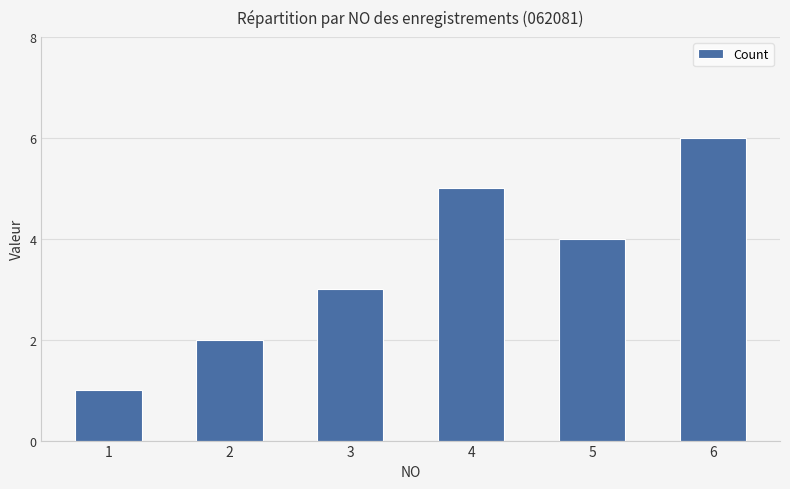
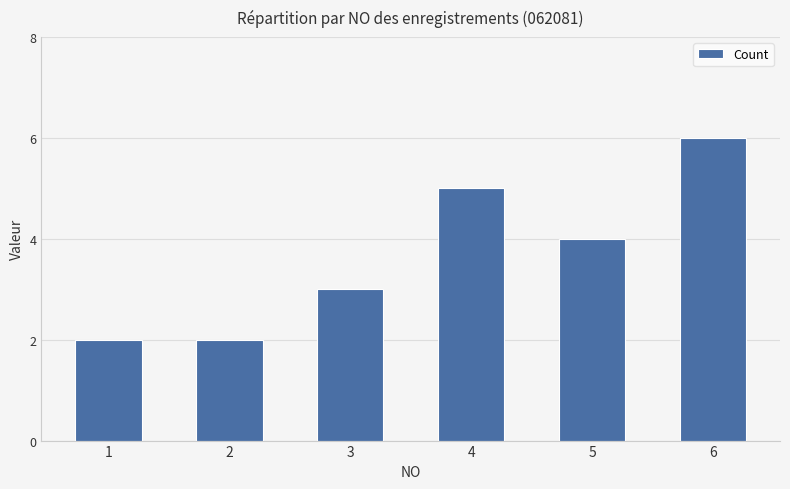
1: 1 -> 2
